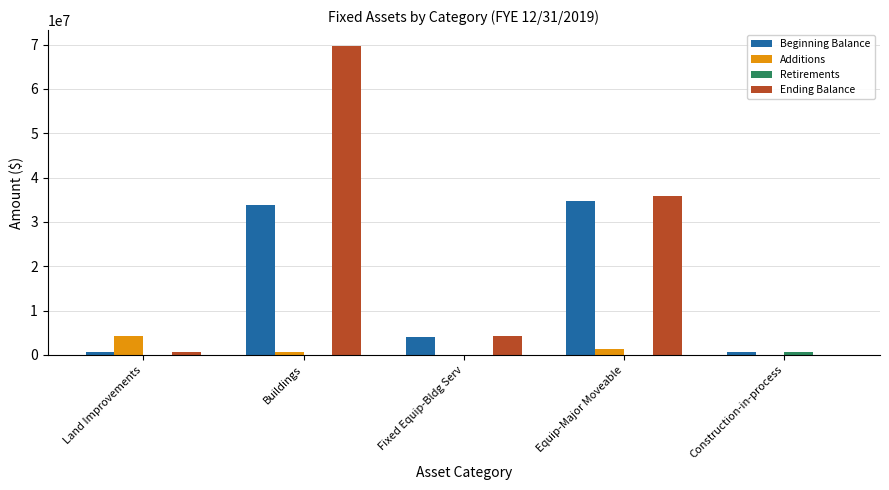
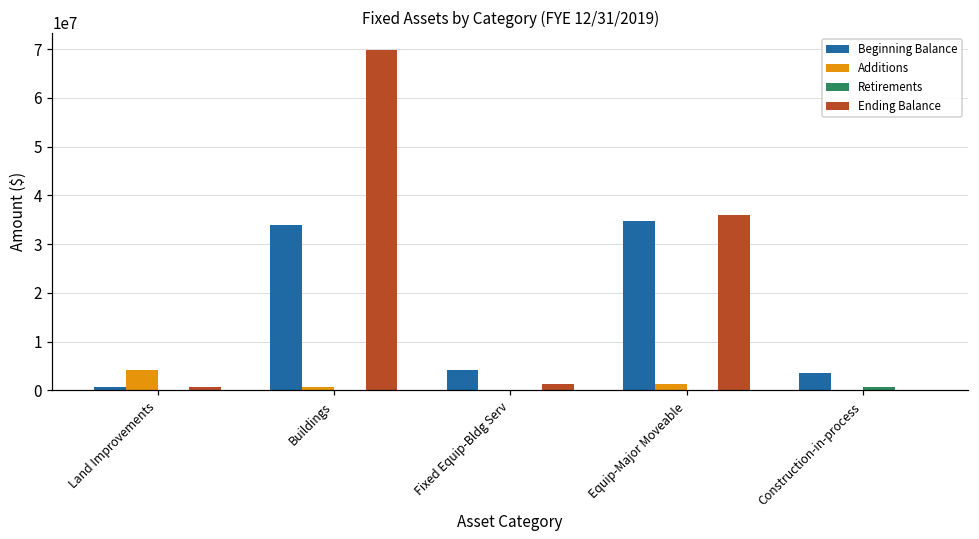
Ending Balance, Fixed Equip-Bldg Serv: 4000000 -> 1000000
Beginning Balance, Construction-in-process: 1000000 -> 4000000
